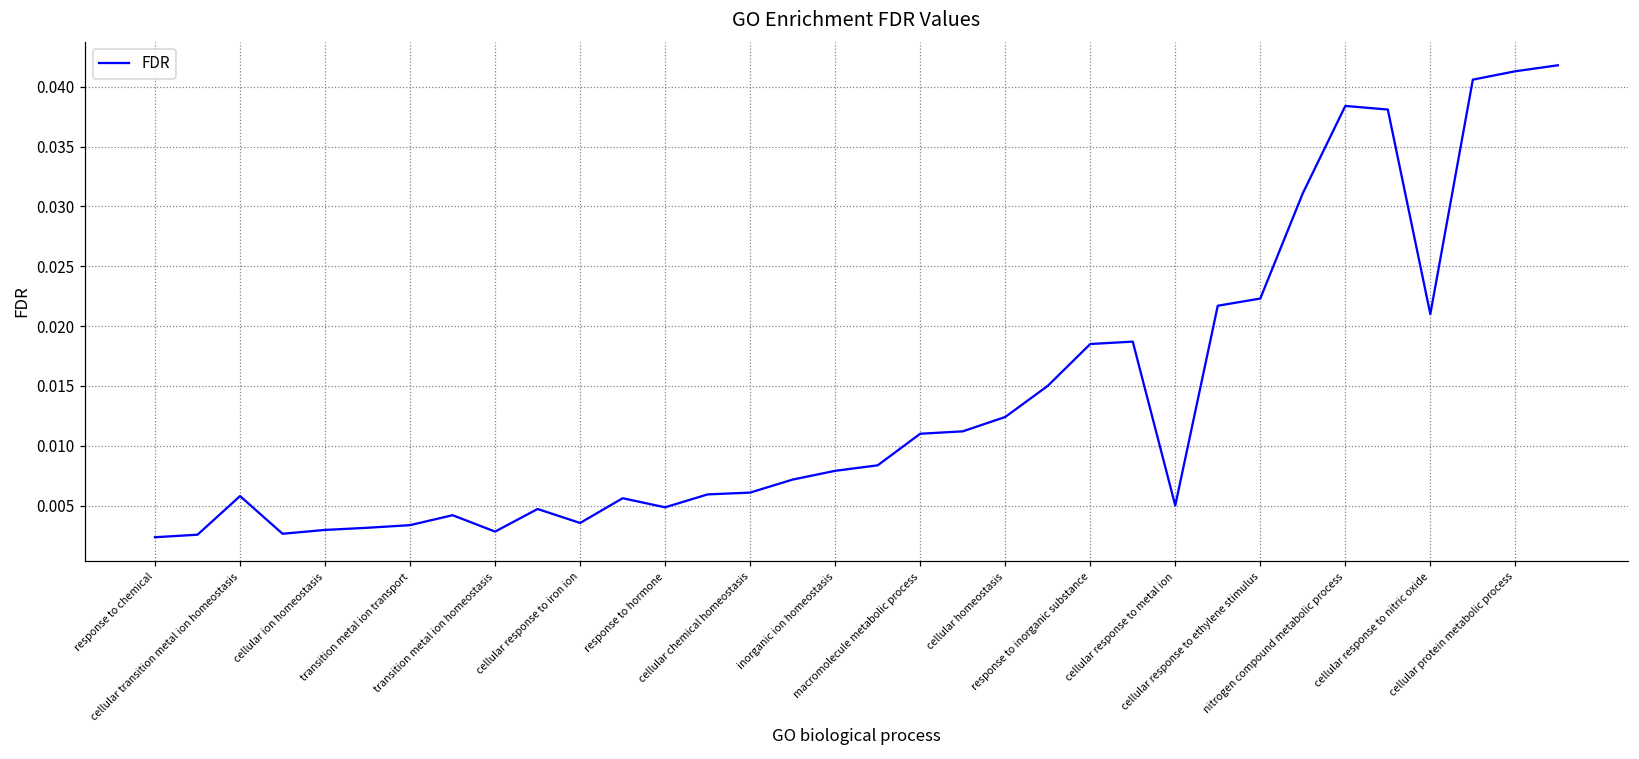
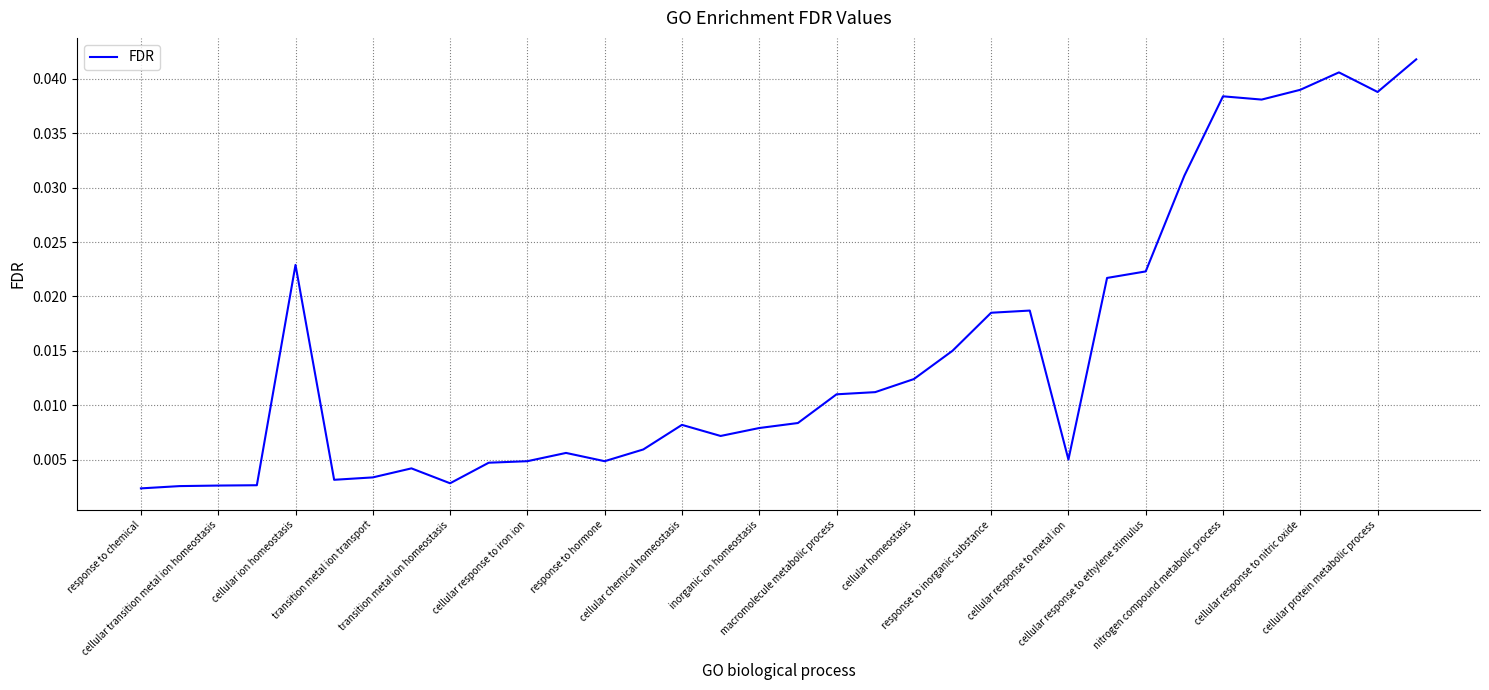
cellular transition metal ion homeostasis: 0.0058 -> 0.0026
cellular ion homeostasis: 0.0030 -> 0.0229
cellular response to iron ion: 0.0035 -> 0.0049
cellular chemical homeostasis: 0.0061 -> 0.0082
cellular response to nitric oxide: 0.021 -> 0.039
cellular protein metabolic process: 0.0413 -> 0.0388
